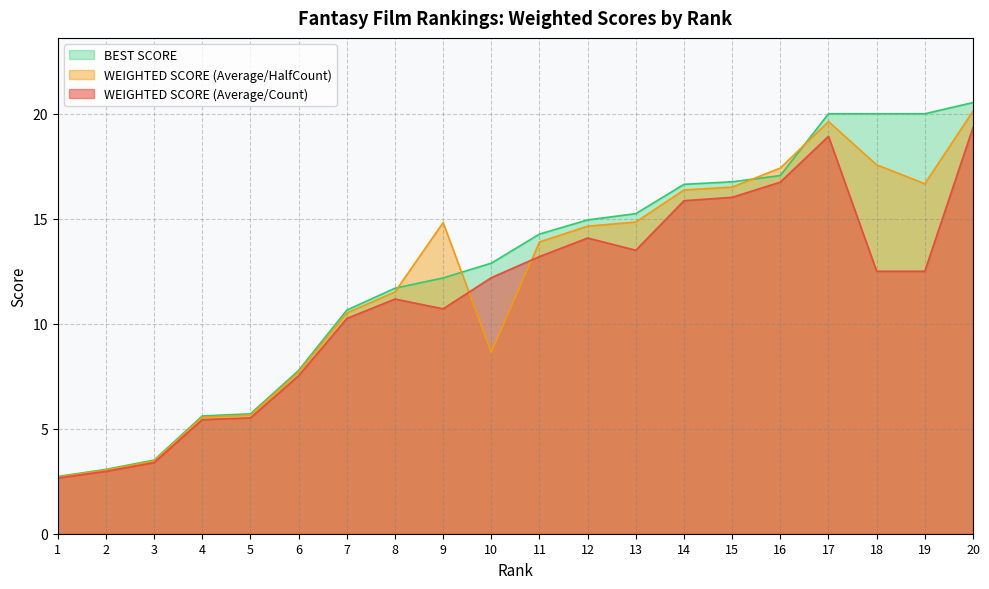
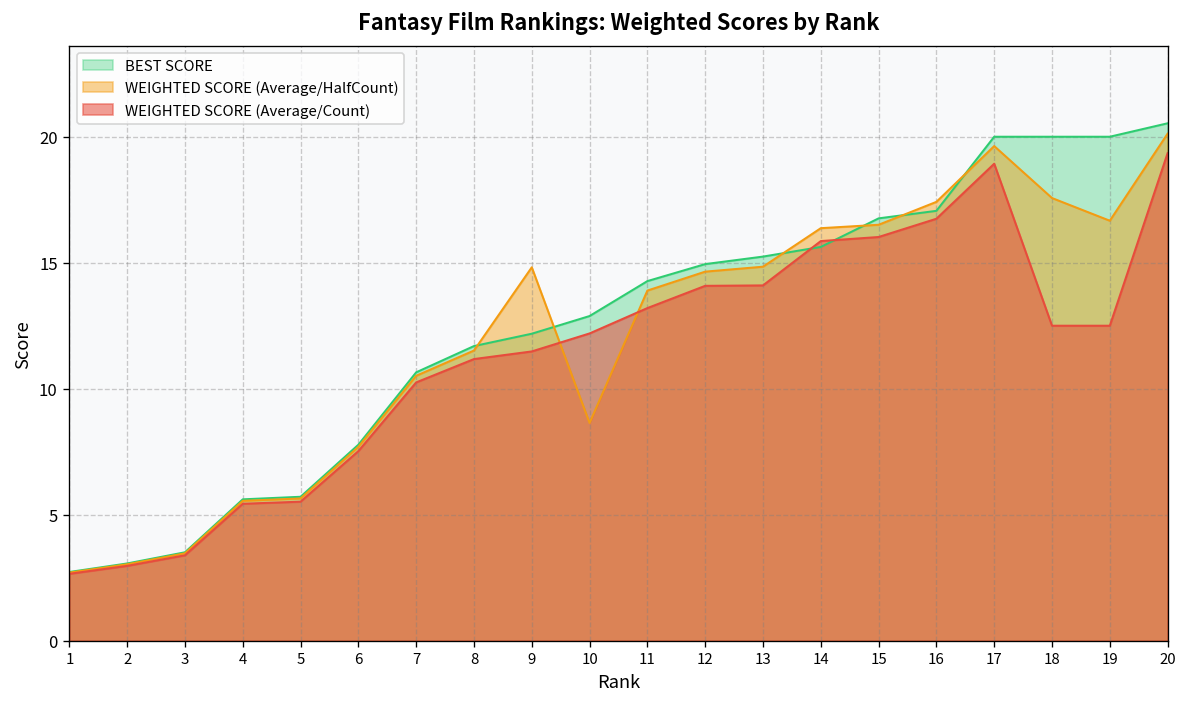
WEIGHTED SCORE (Average/Count), 9: 10.7 -> 11.5
WEIGHTED SCORE (Average/Count), 13: 13.5 -> 14.1
BEST SCORE, 14: 16.6 -> 15.6
